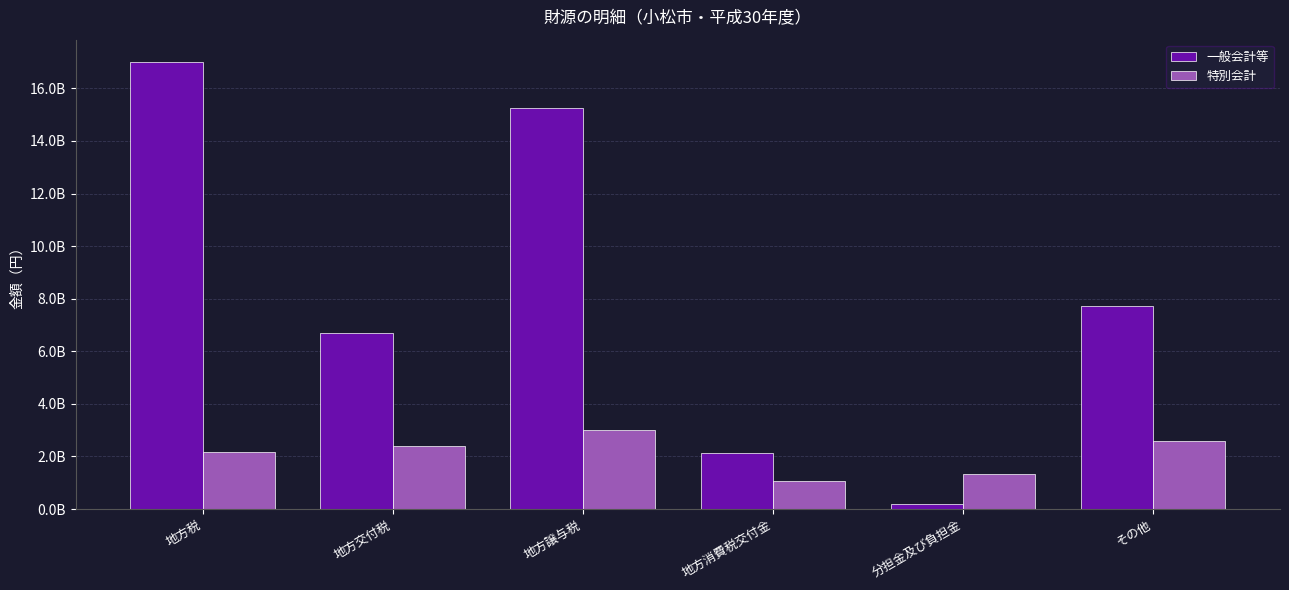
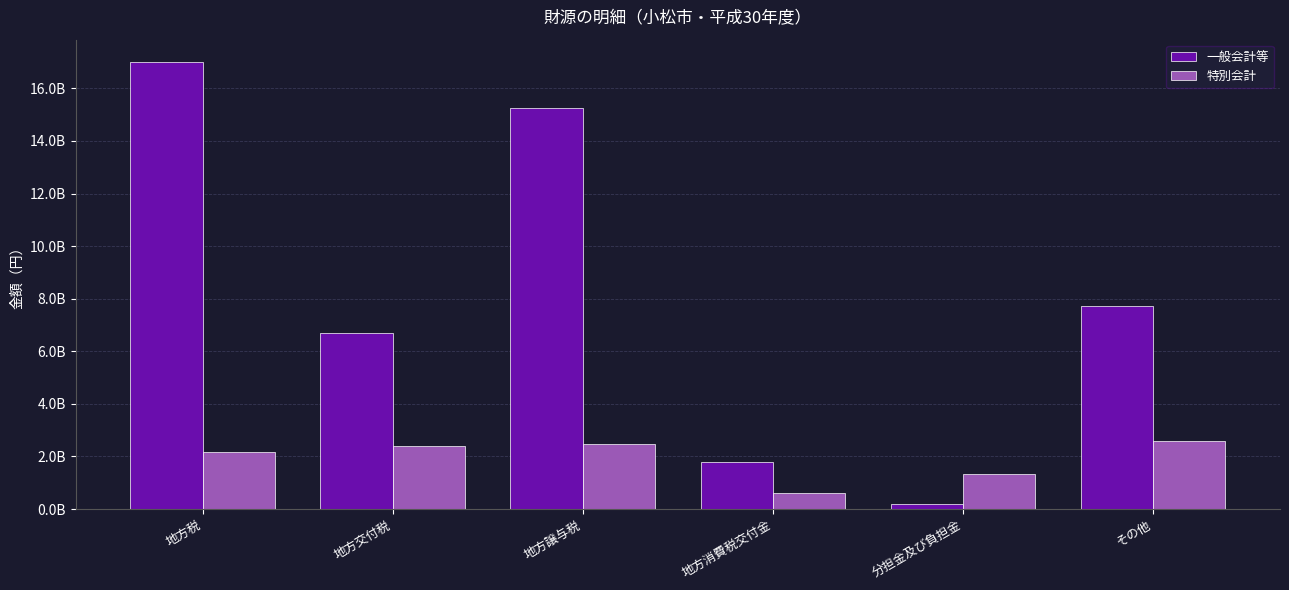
特別会計, 地方譲与税: 3000000000 -> 2500000000
一般会計等, 地方消費税交付金: 2100000000 -> 1800000000
特別会計, 地方消費税交付金: 1100000000 -> 600000000
